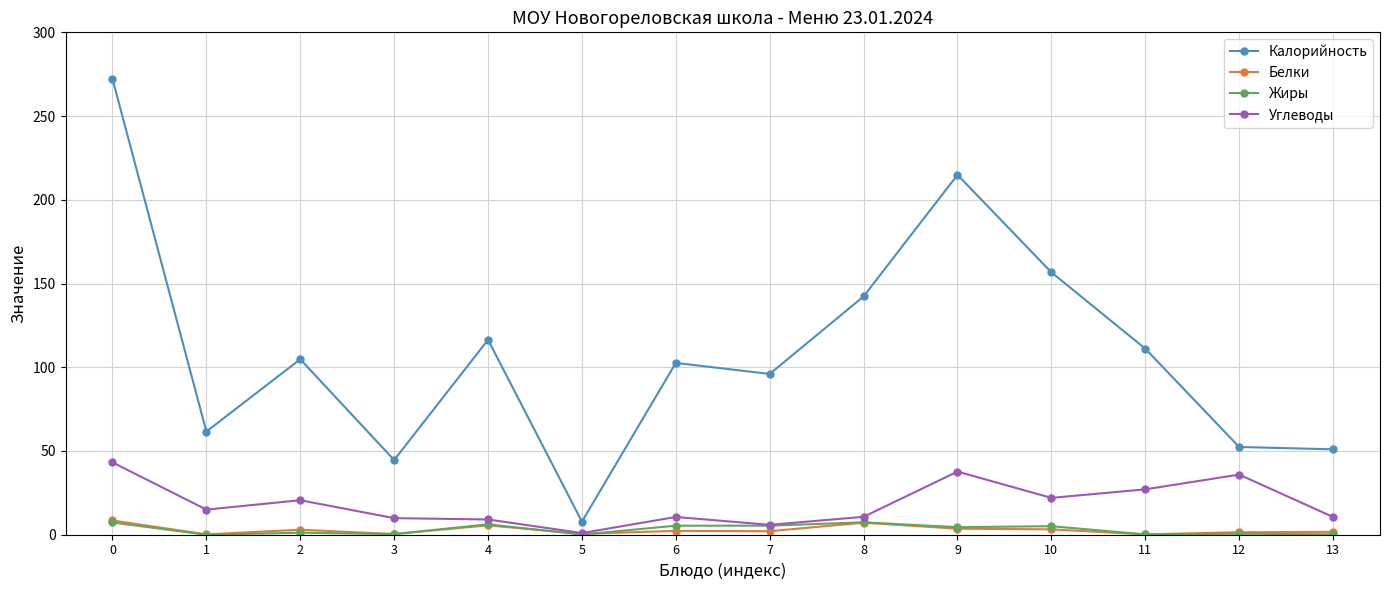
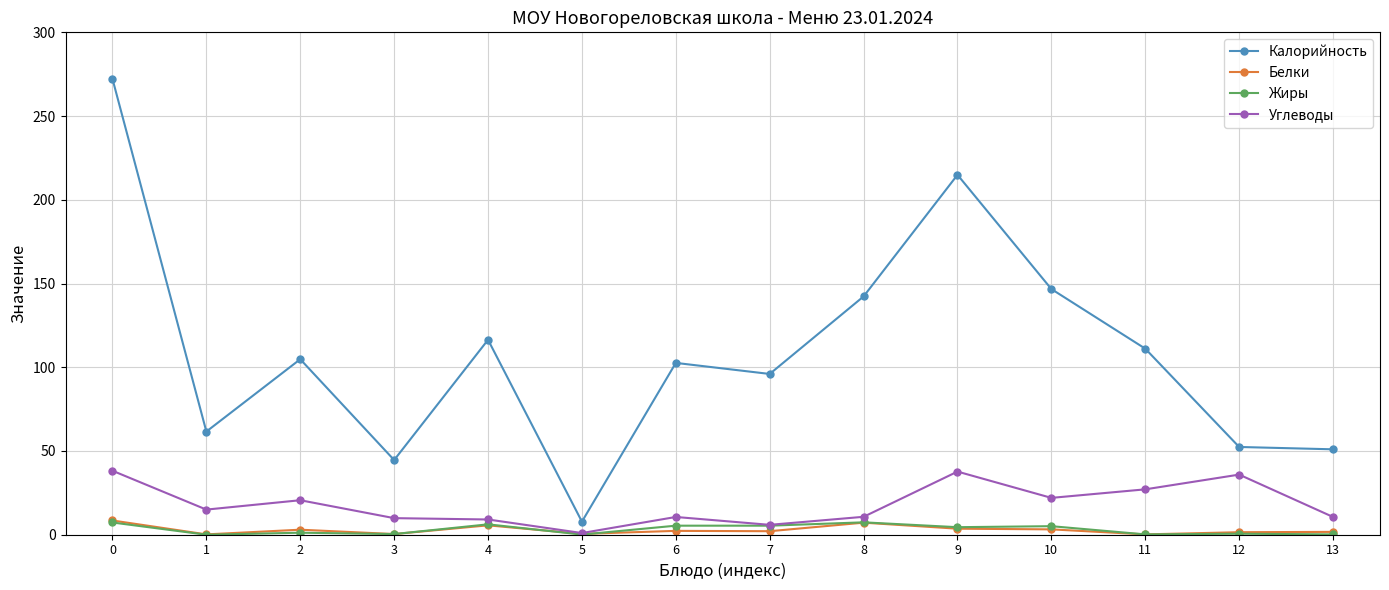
Углеводы, 0: 43 -> 38
Калорийность, 10: 157 -> 147
